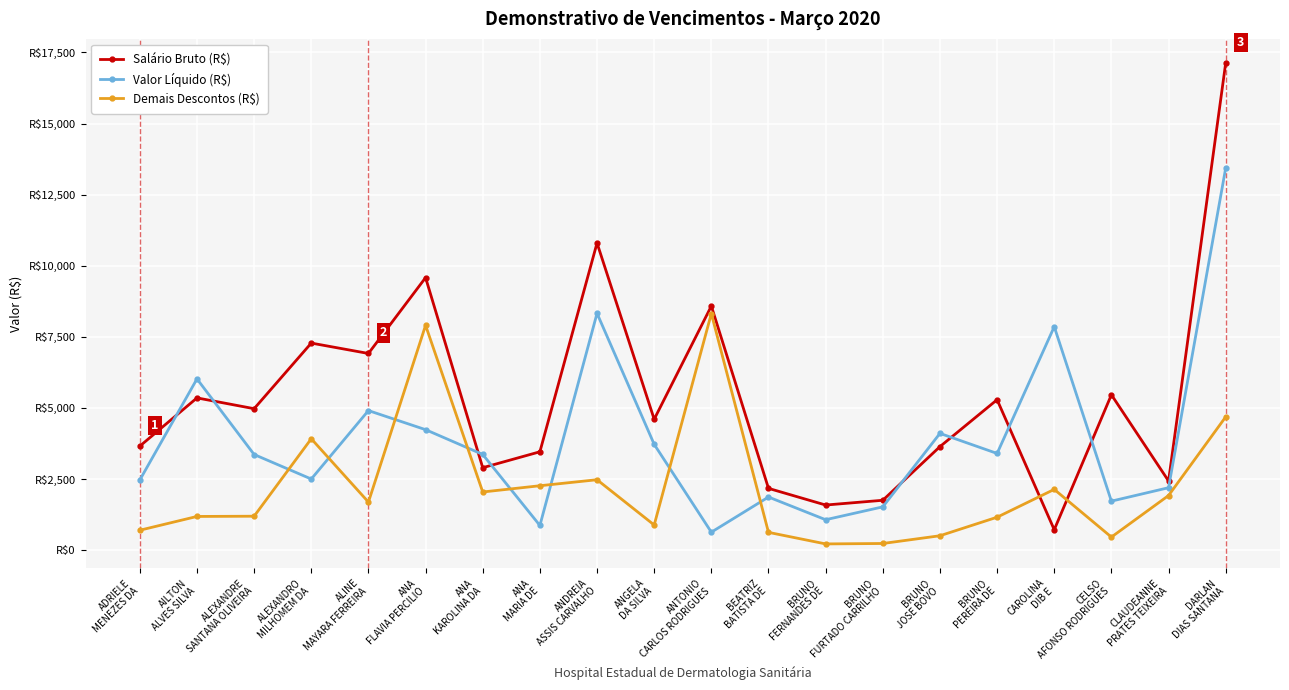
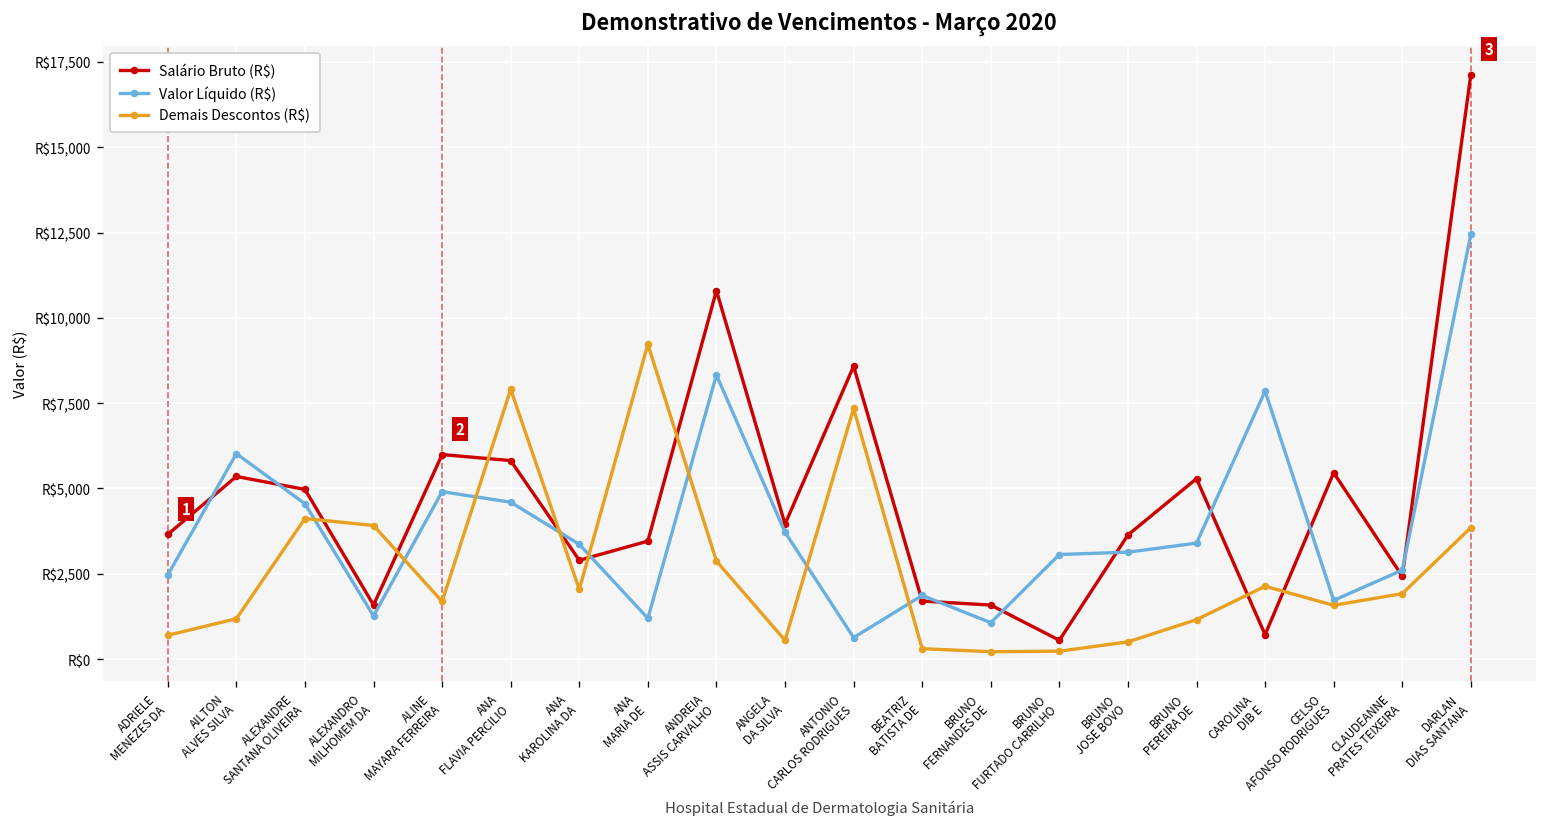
Valor Líquido (R$), ALEXANDRE SANTANA OLIVEIRA: R$3,400 -> R$4,600
Demais Descontos (R$), ALEXANDRE SANTANA OLIVEIRA: R$1,200 -> R$4,100
Salário Bruto (R$), ALEXANDRO MILHOMEM DA: R$7,300 -> R$1,600
Valor Líquido (R$), ALEXANDRO MILHOMEM DA: R$2,500 -> R$1,300
Salário Bruto (R$), ALINE MAYARA FERREIRA: R$6,900 -> R$6,000
Salário Bruto (R$), ANA FLAVIA PERCILIO: R$9,600 -> R$5,800
Valor Líquido (R$), ANA FLAVIA PERCILIO: R$4,200 -> R$4,600
Valor Líquido (R$), ANA MARIA DE: R$900 -> R$1,200
Demais Descontos (R$), ANA MARIA DE: R$2,300 -> R$9,200
Demais Descontos (R$), ANDREIA ASSIS CARVALHO: R$2,500 -> R$2,900
Salário Bruto (R$), ANGELA DA SILVA: R$4,600 -> R$4,000
Demais Descontos (R$), ANGELA DA SILVA: R$900 -> R$600
Demais Descontos (R$), ANTONIO CARLOS RODRIGUES: R$8,300 -> R$7,300
Salário Bruto (R$), BEATRIZ BATISTA DE: R$2,200 -> R$1,700
Demais Descontos (R$), BEATRIZ BATISTA DE: R$600 -> R$300
Salário Bruto (R$), BRUNO FURTADO CARRILHO: R$1,800 -> R$600
Valor Líquido (R$), BRUNO FURTADO CARRILHO: R$1,500 -> R$3,100
Valor Líquido (R$), BRUNO JOSE BOVO: R$4,100 -> R$3,100
Demais Descontos (R$), CELSO AFONSO RODRIGUES: R$500 -> R$1,600
Valor Líquido (R$), CLAUDEANNE PRATES TEIXEIRA: R$2,200 -> R$2,600
Valor Líquido (R$), DARLAN DIAS SANTANA: R$13,400 -> R$12,400
Demais Descontos (R$), DARLAN DIAS SANTANA: R$4,700 -> R$3,900
